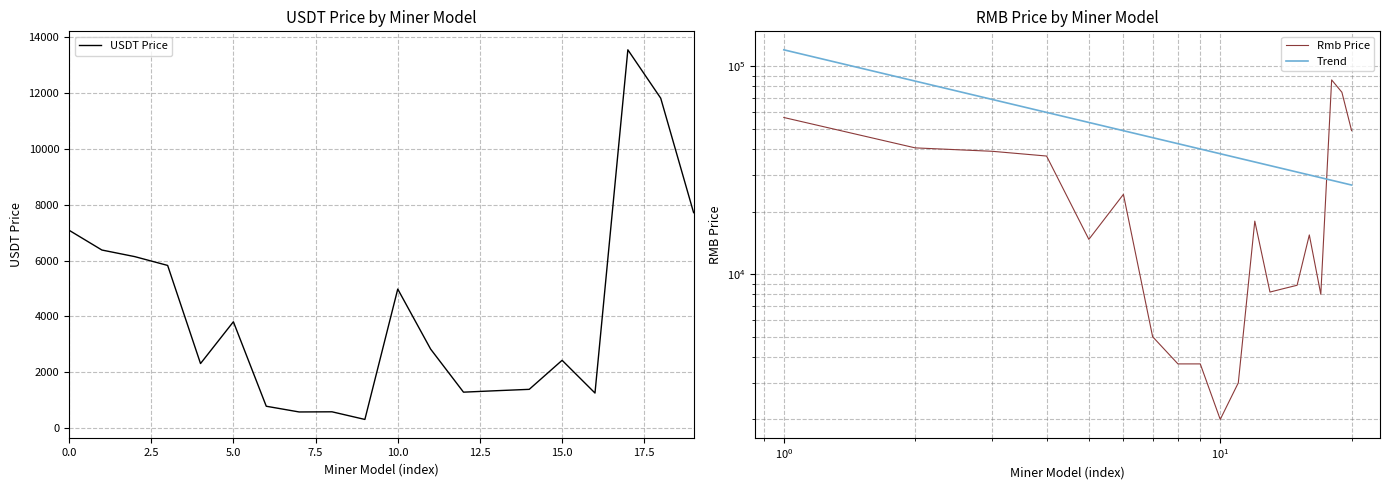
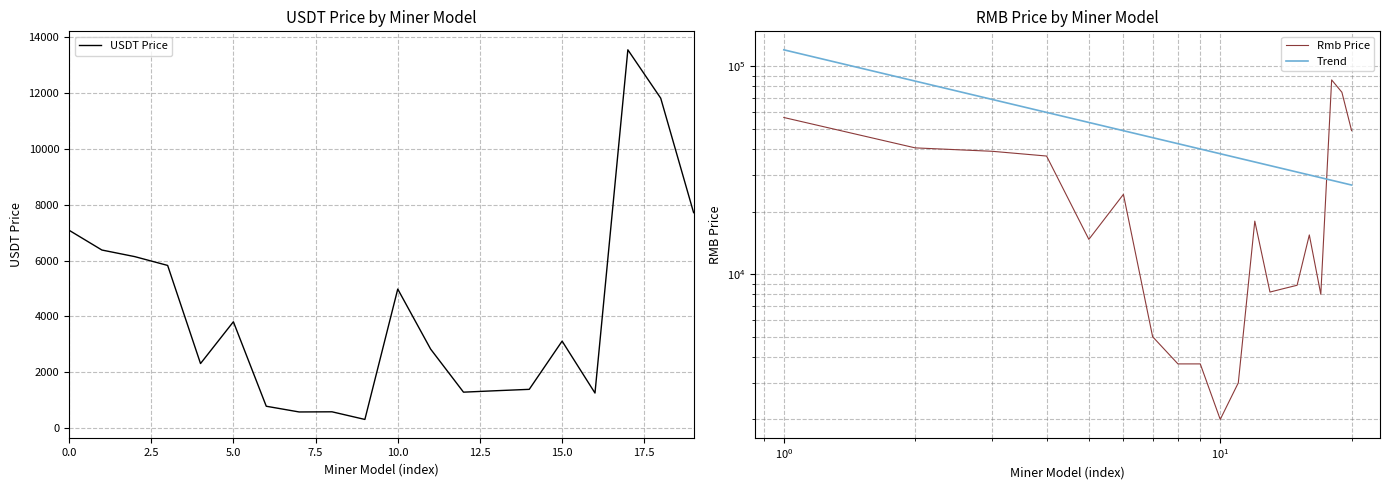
USDT Price by Miner Model, 15.0: 2400 -> 3100
